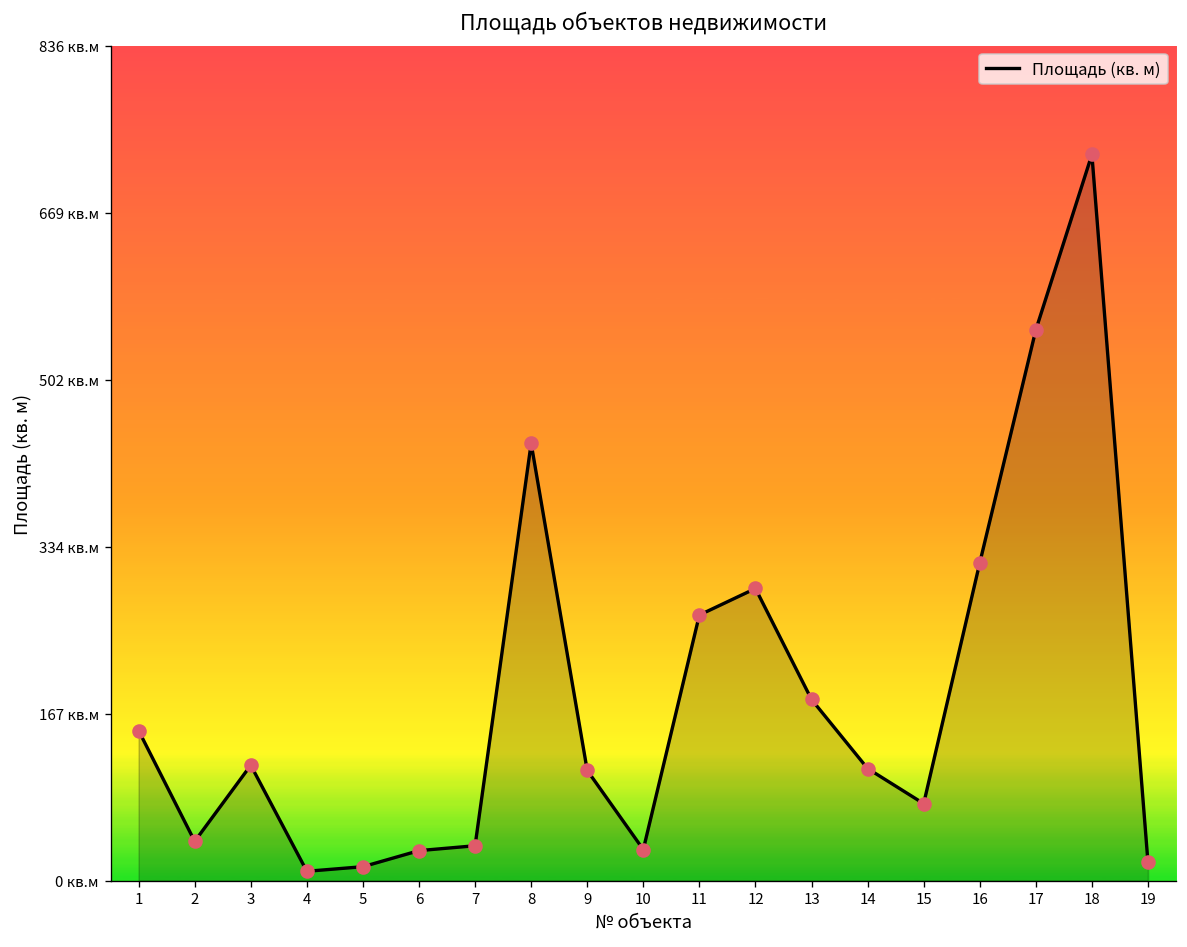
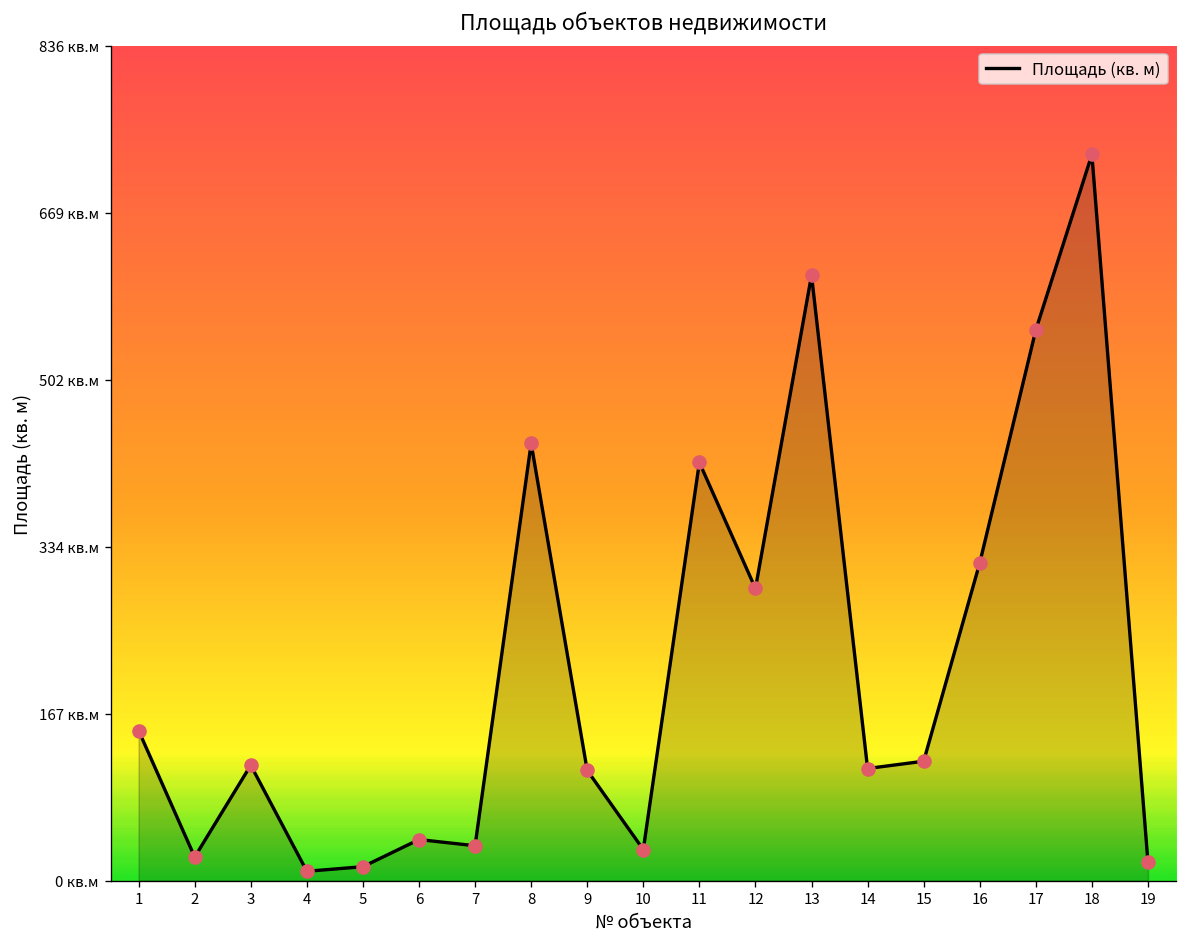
2: 40 кв.м -> 20 кв.м
6: 30 кв.м -> 40 кв.м
11: 270 кв.м -> 420 кв.м
13: 180 кв.м -> 610 кв.м
15: 80 кв.м -> 120 кв.м
